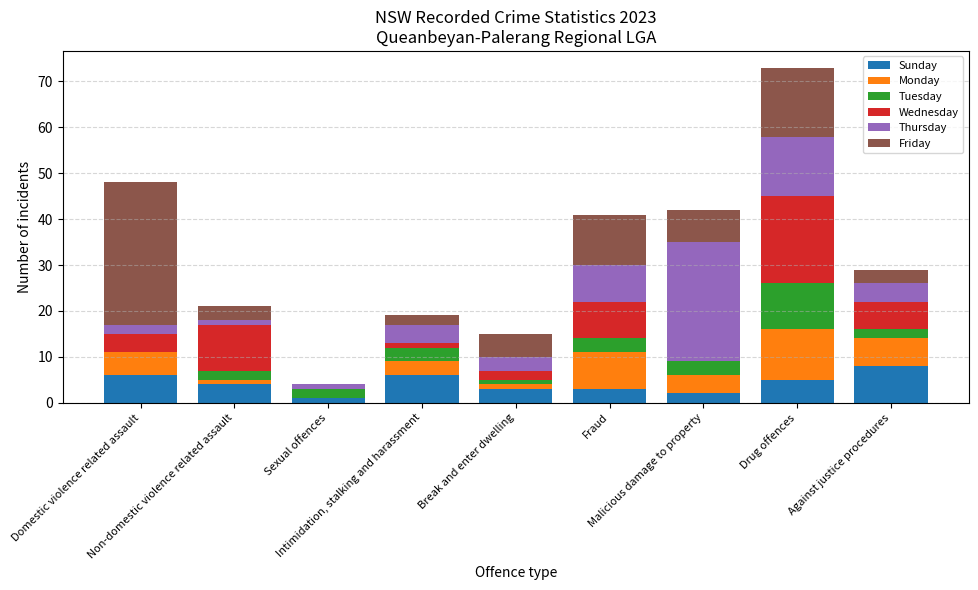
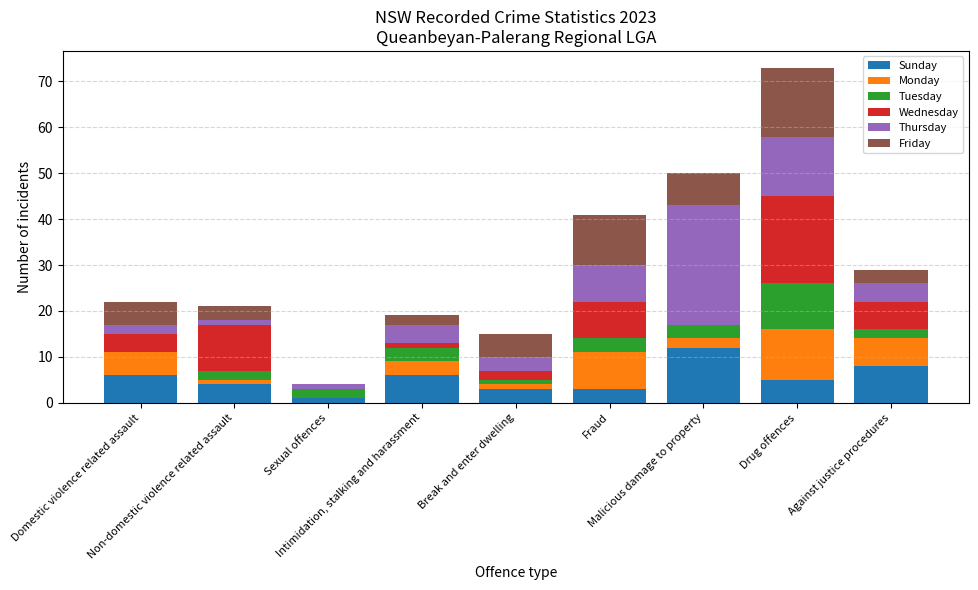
Friday, Domestic violence related assault: 31 -> 5
Sunday, Malicious damage to property: 2 -> 12
Monday, Malicious damage to property: 4 -> 2
